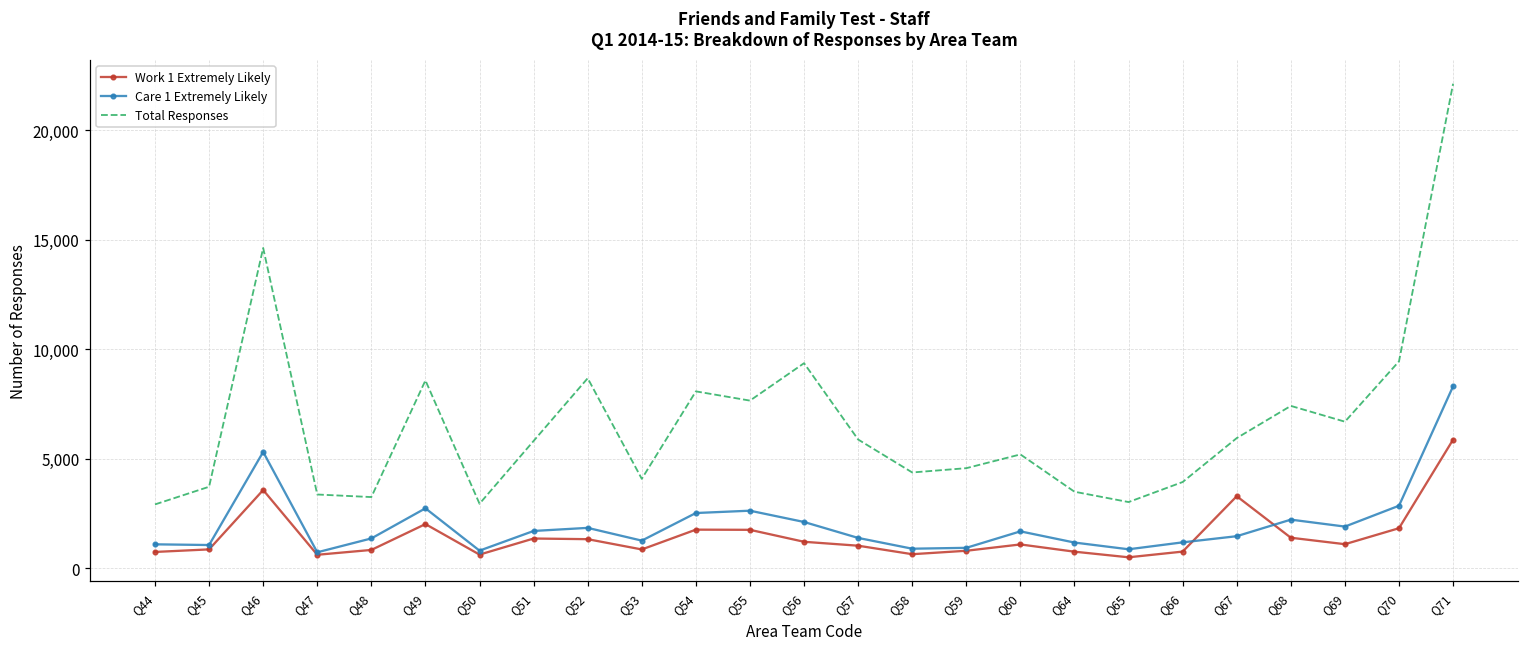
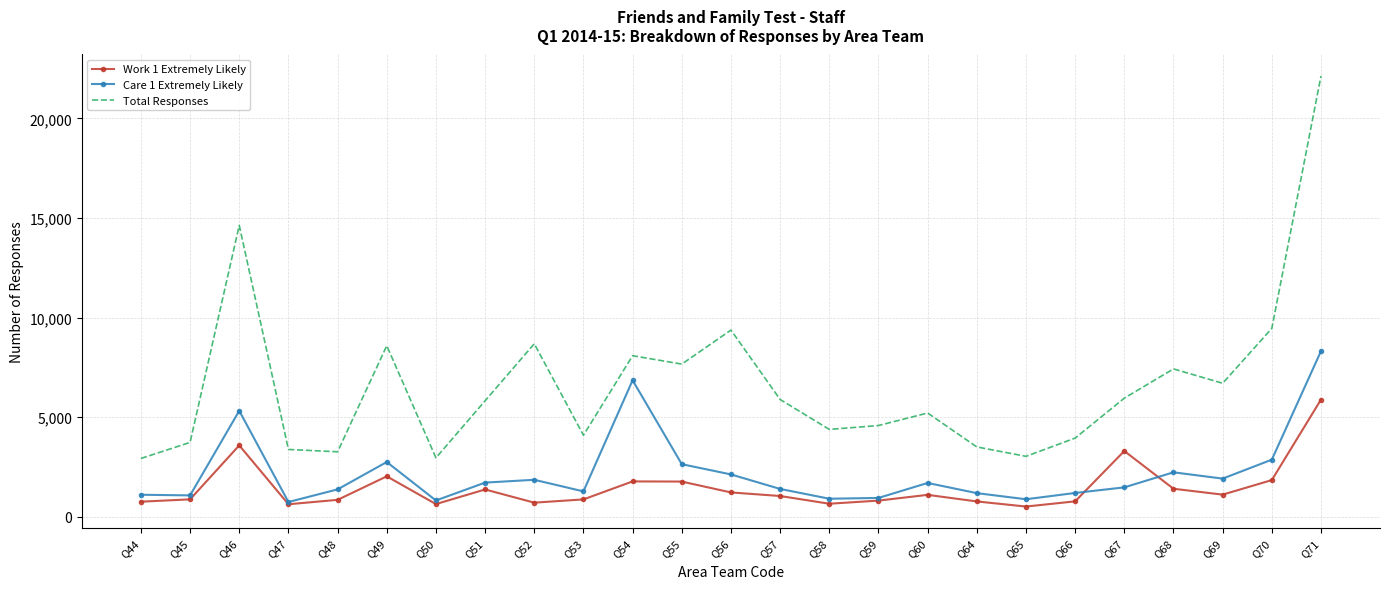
Work 1 Extremely Likely, Q52: 1,300 -> 700
Care 1 Extremely Likely, Q54: 2,500 -> 6,900
